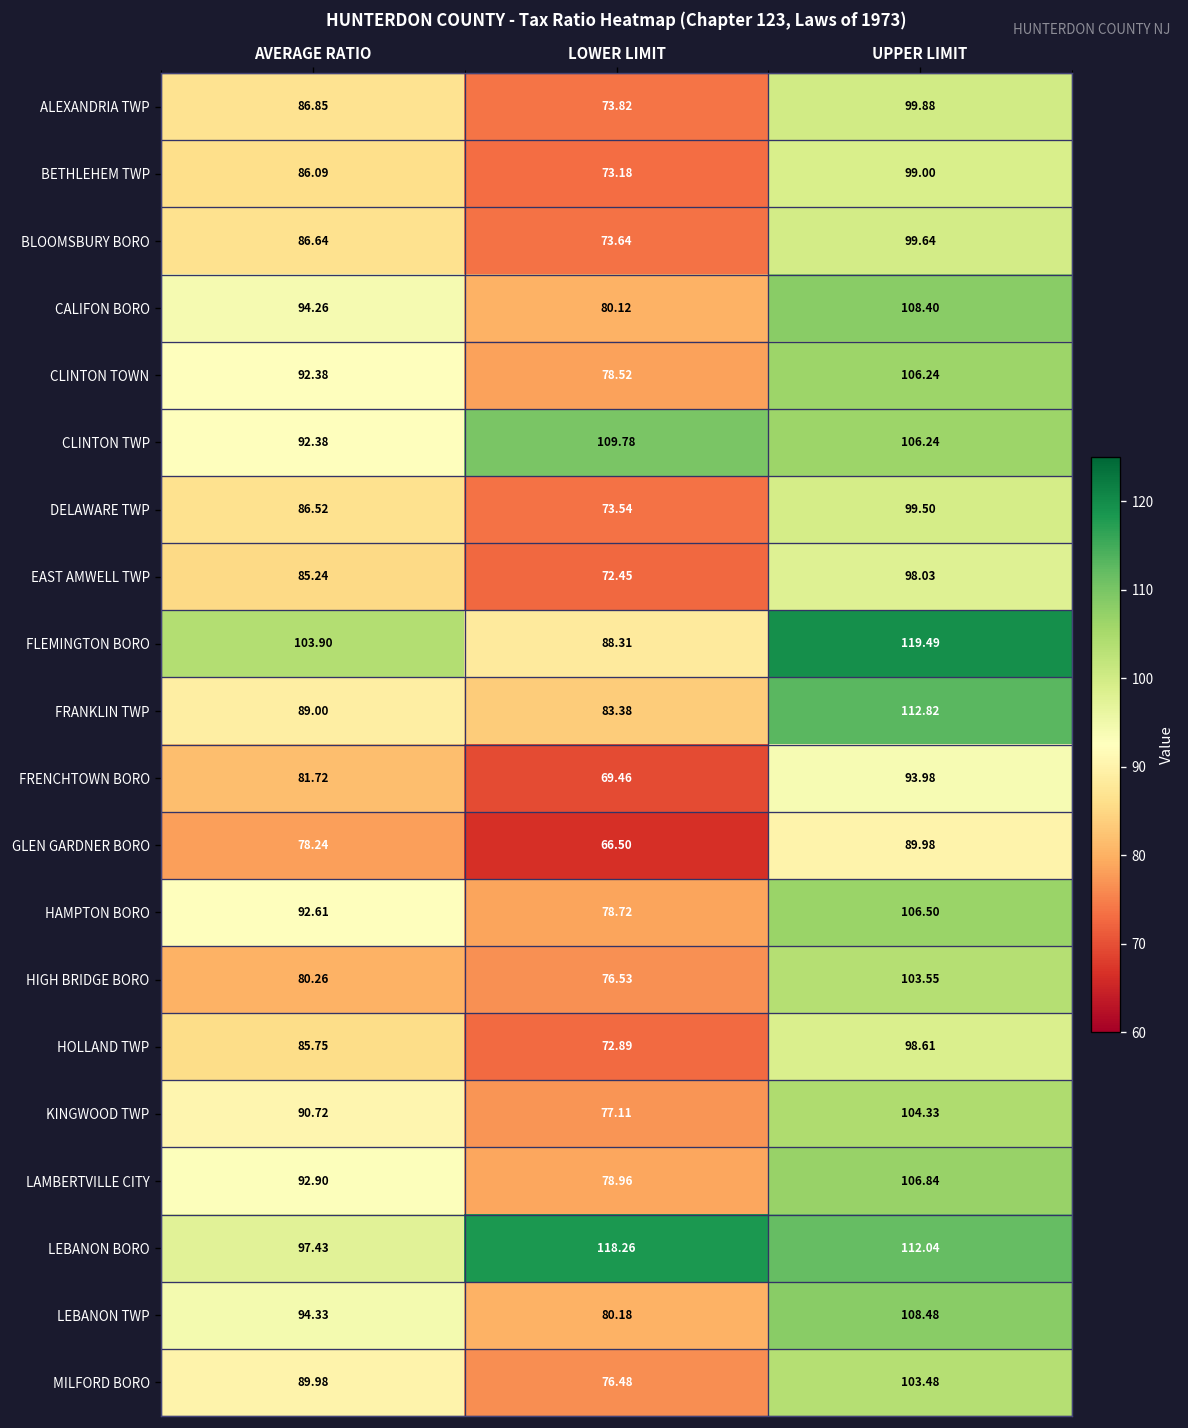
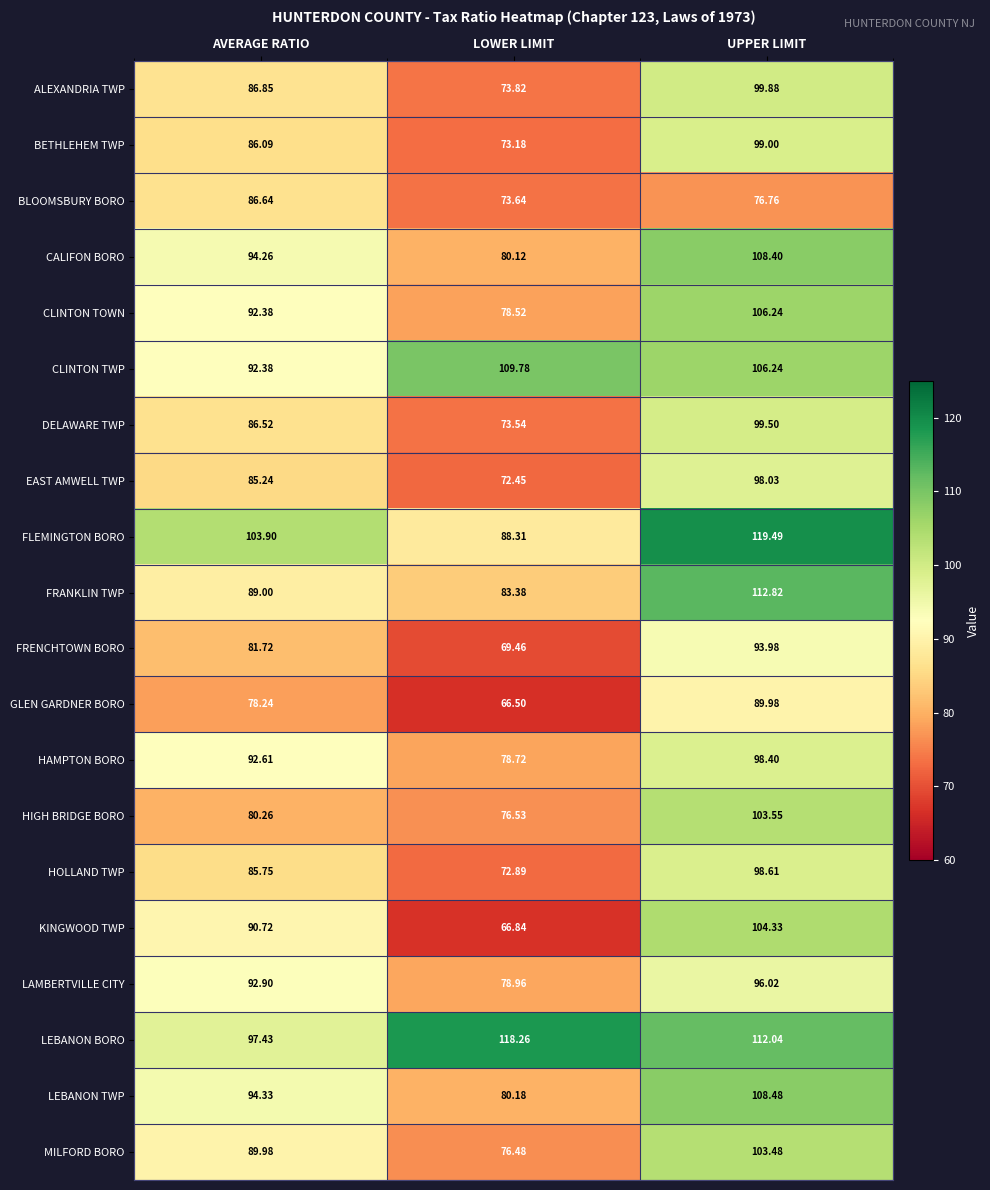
BLOOMSBURY BORO, UPPER LIMIT: 99.64 -> 76.76
HAMPTON BORO, UPPER LIMIT: 106.50 -> 98.40
KINGWOOD TWP, LOWER LIMIT: 77.11 -> 66.84
LAMBERTVILLE CITY, UPPER LIMIT: 106.84 -> 96.02
